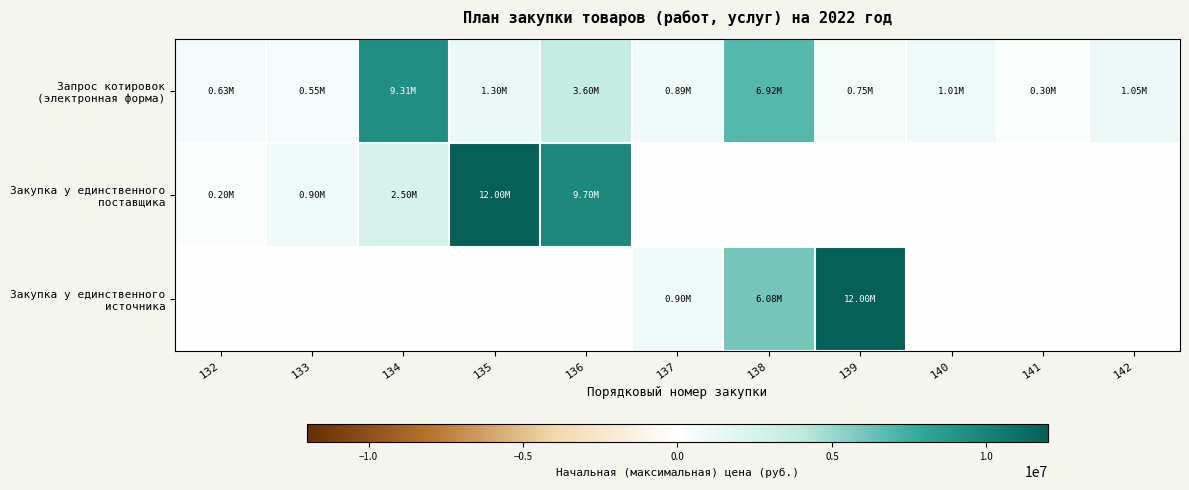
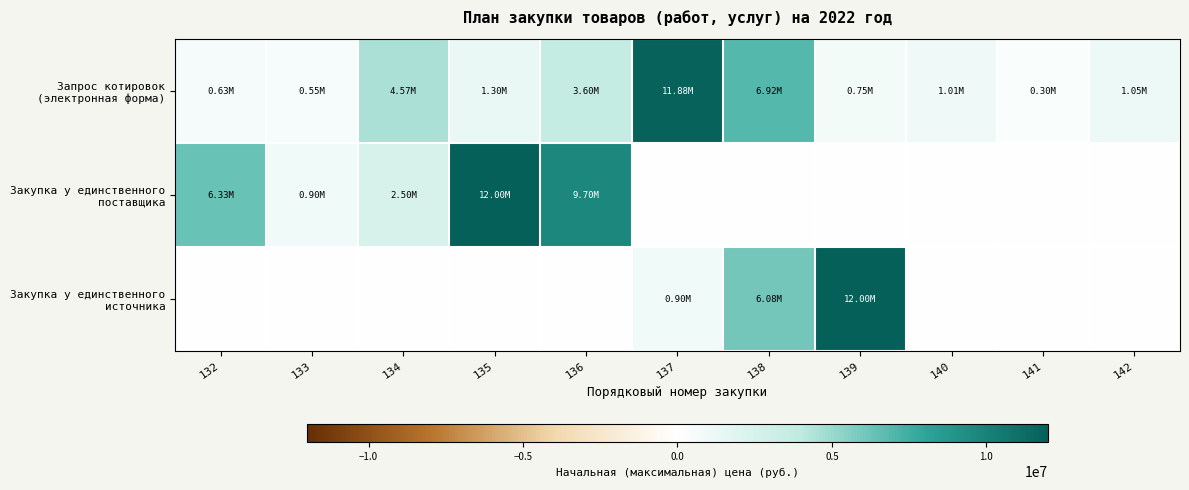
Запрос котировок (электронная форма), 134: 9.31M -> 4.57M
Запрос котировок (электронная форма), 137: 0.89M -> 11.88M
Закупка у единственного поставщика, 132: 0.20M -> 6.33M
